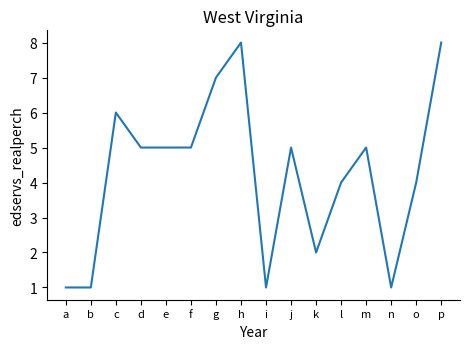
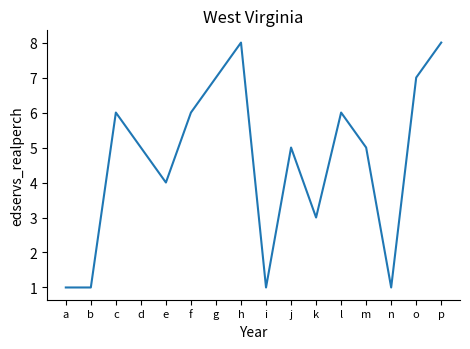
e: 5 -> 4
f: 5 -> 6
k: 2 -> 3
l: 4 -> 6
o: 4 -> 7
